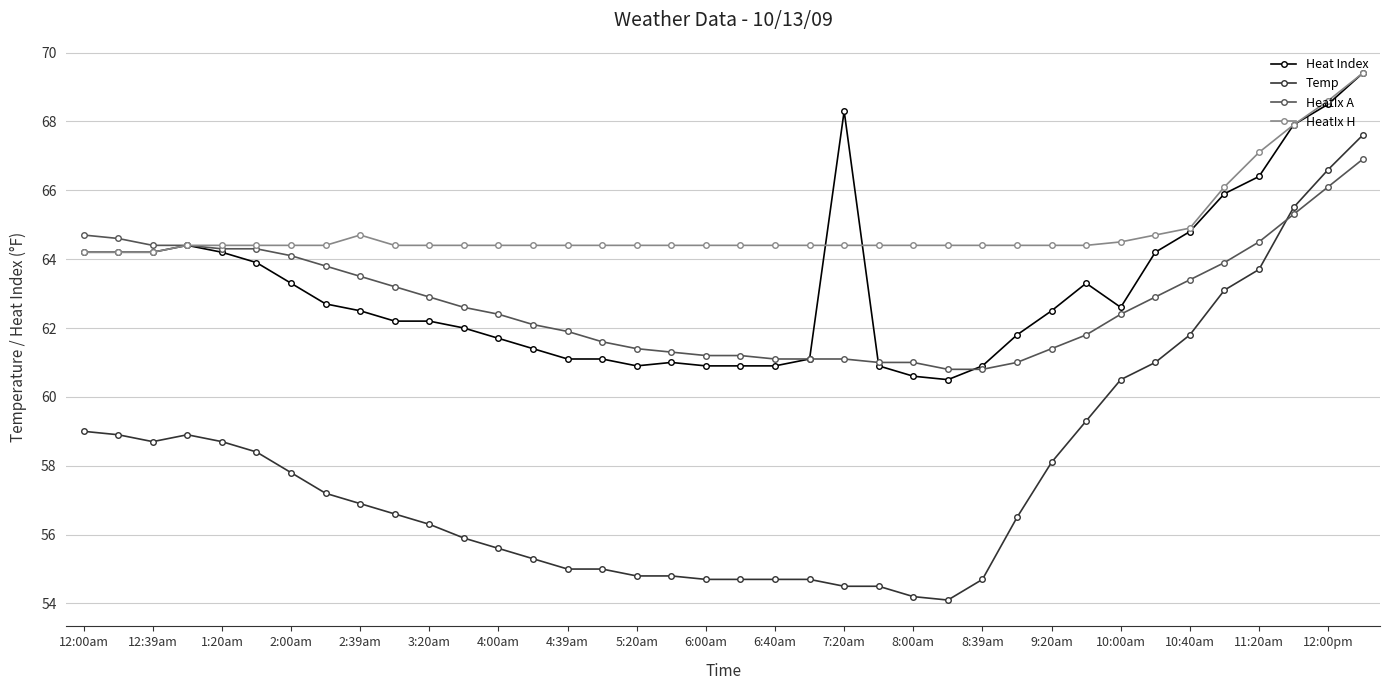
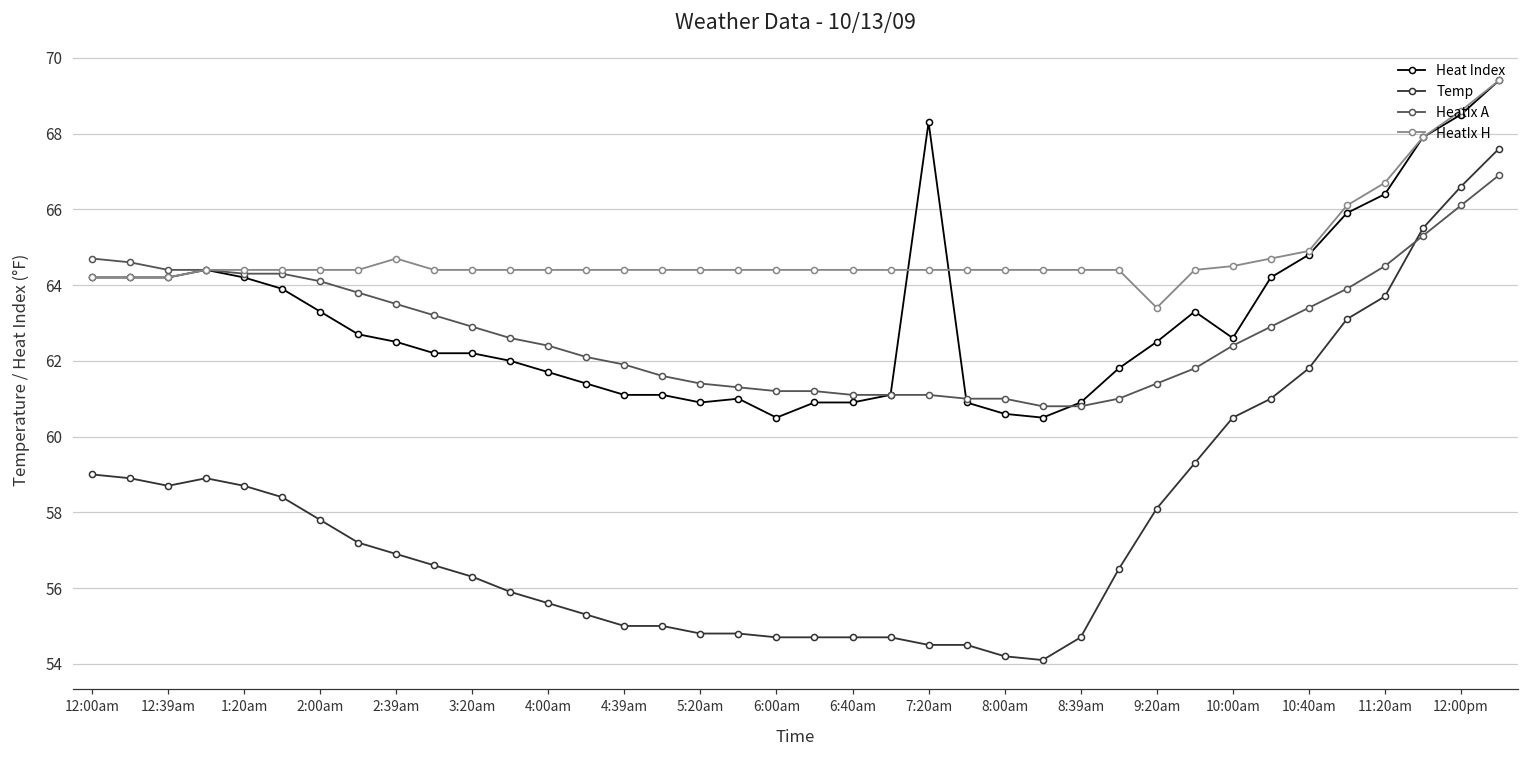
Heat Index, 6:00am: 60.9 -> 60.5
HeatIx H, 9:20am: 64.4 -> 63.4
HeatIx H, 11:20am: 67.1 -> 66.7
